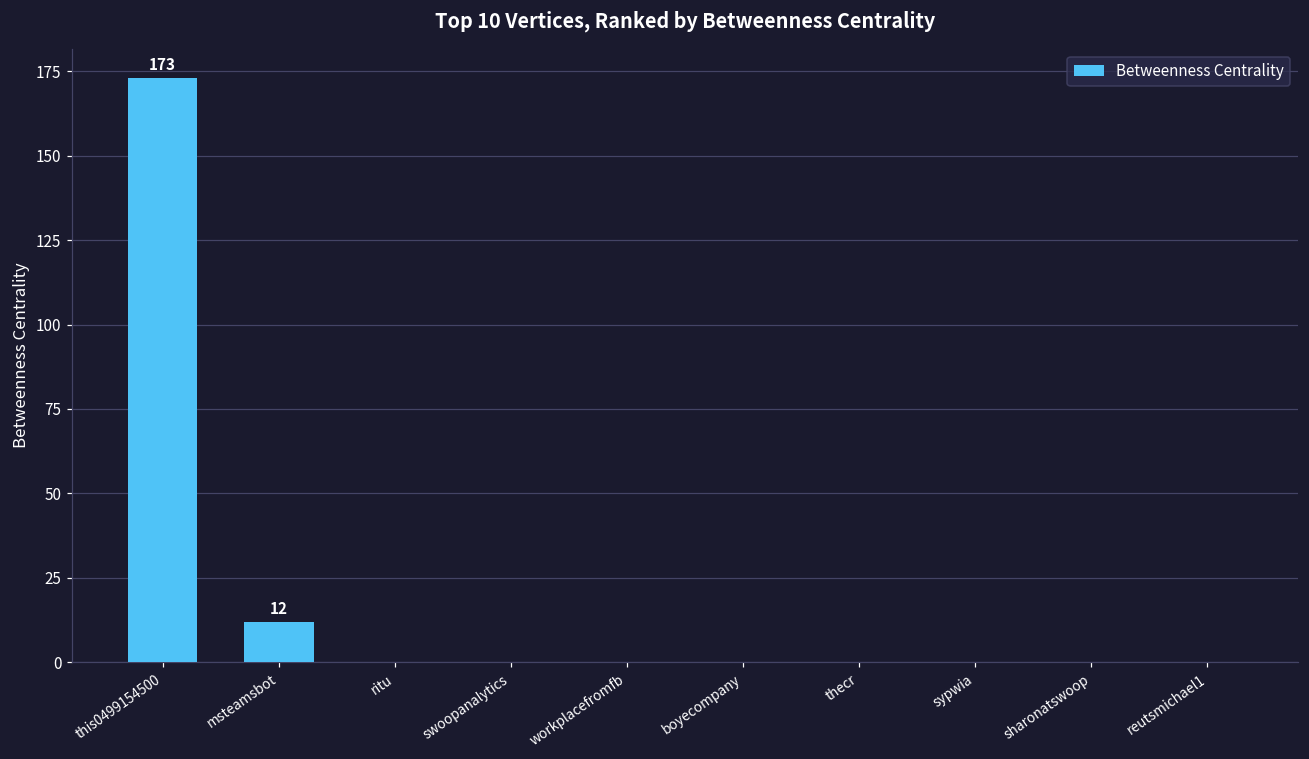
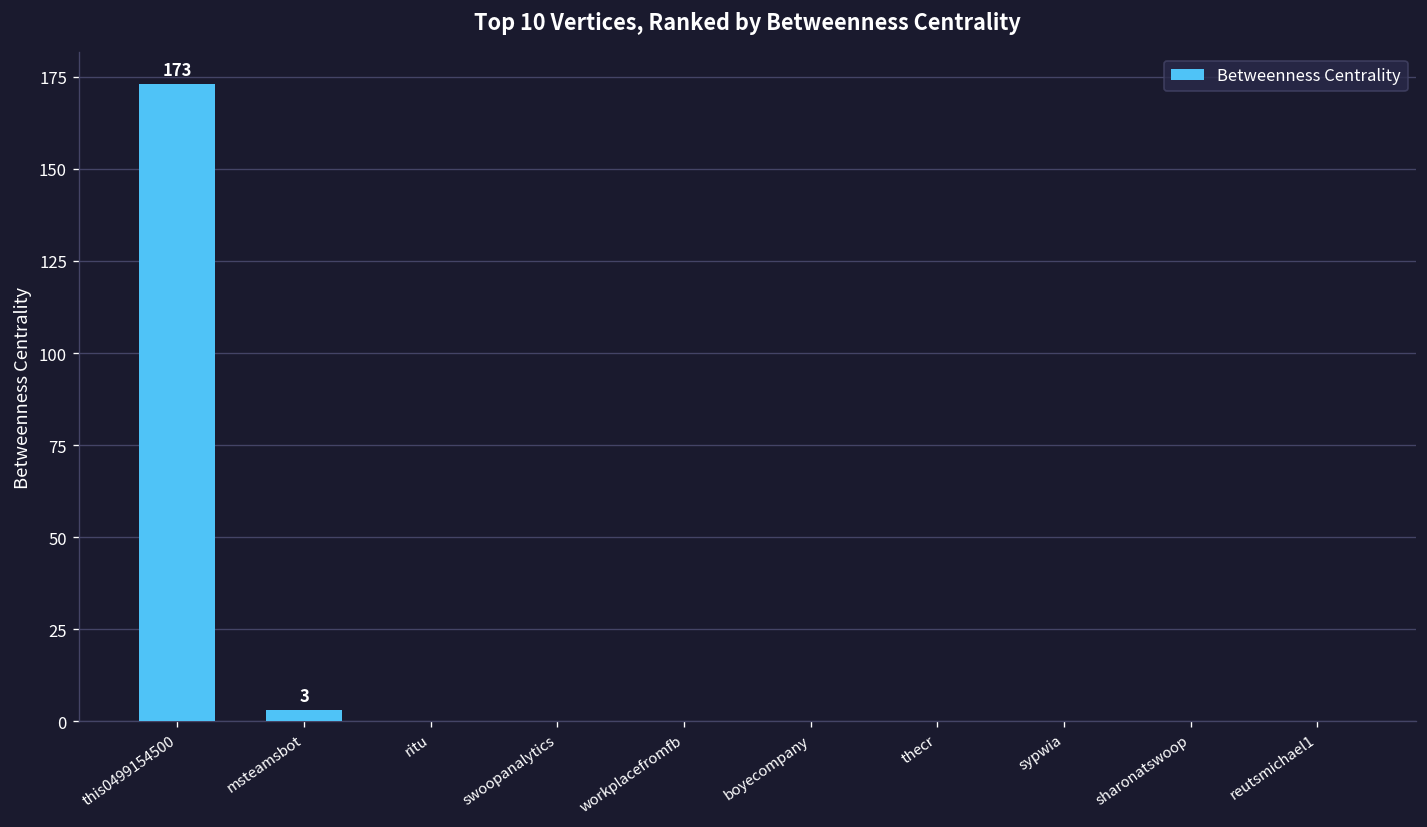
msteamsbot: 12 -> 3
